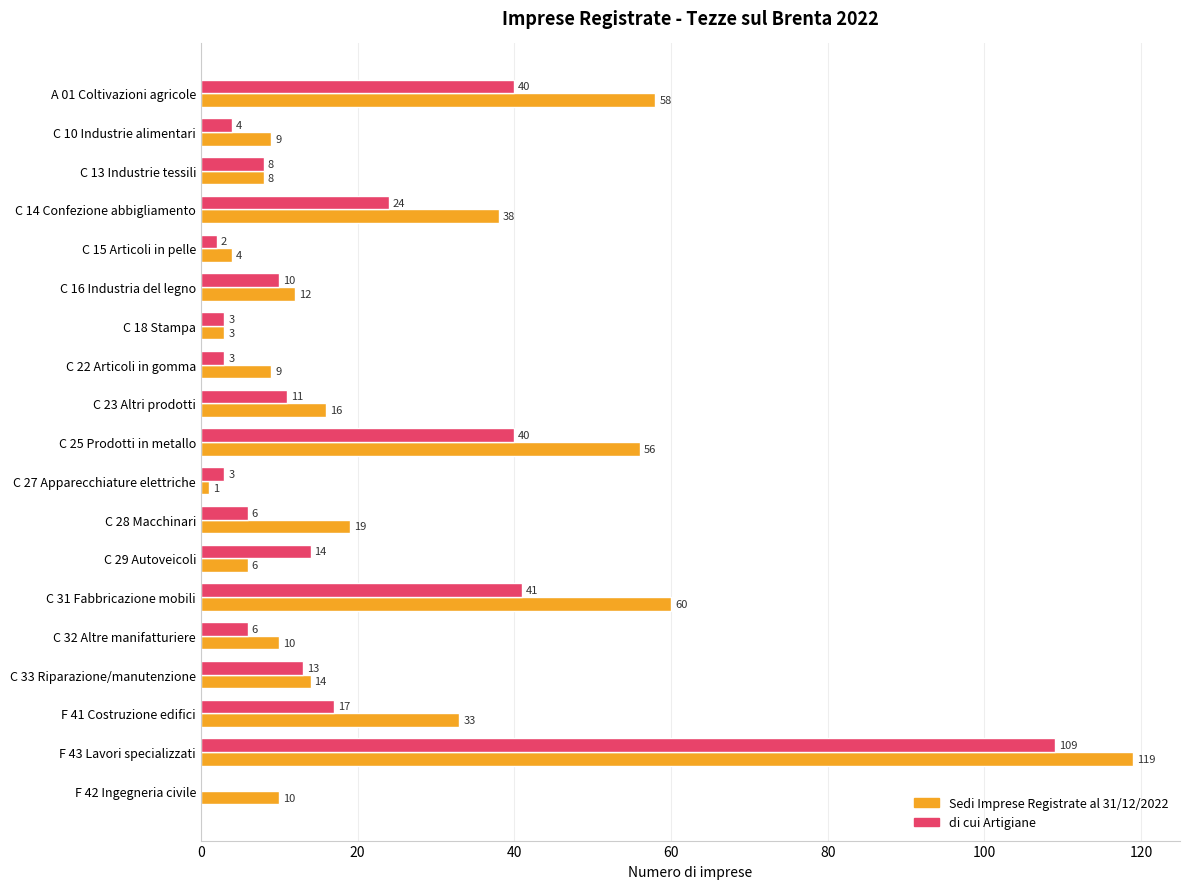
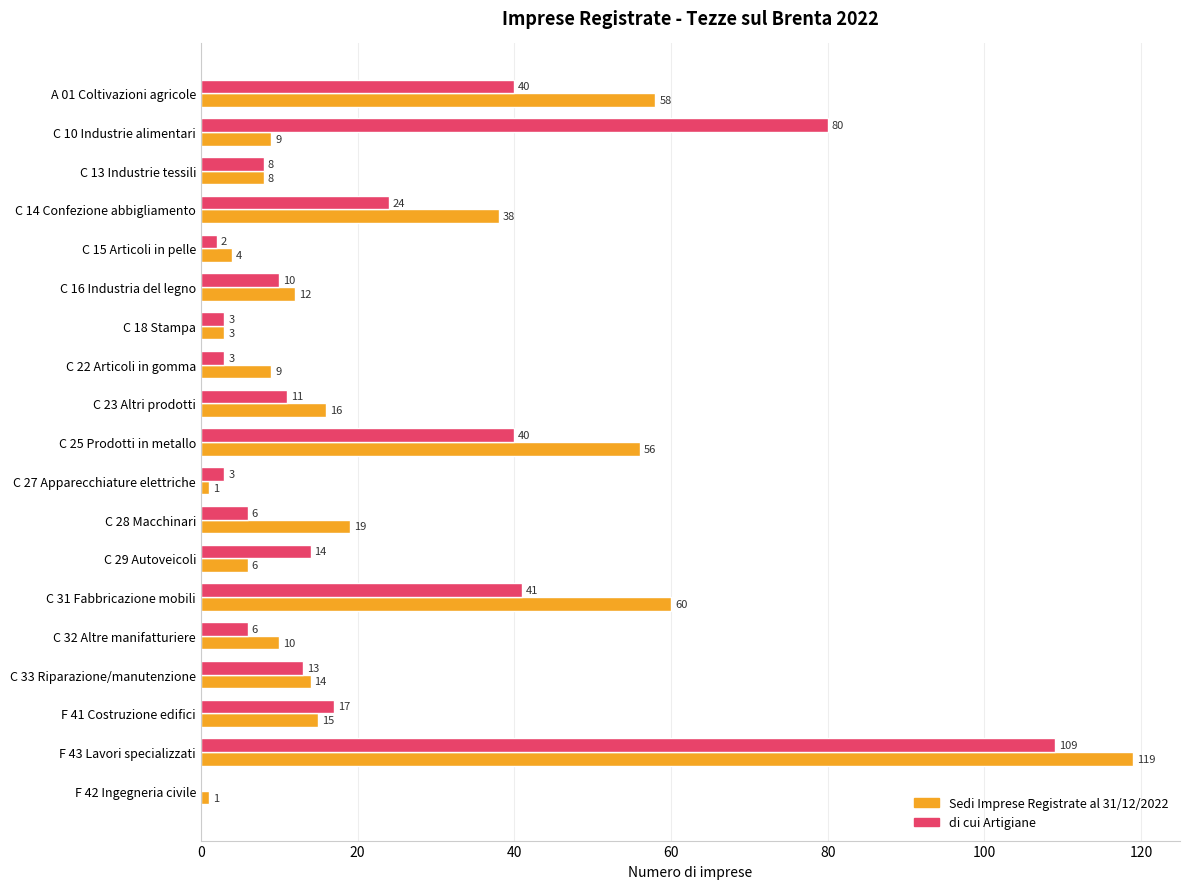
di cui Artigiane, C 10 Industrie alimentari: 4 -> 80
Sedi Imprese Registrate al 31/12/2022, F 41 Costruzione edifici: 33 -> 15
Sedi Imprese Registrate al 31/12/2022, F 42 Ingegneria civile: 10 -> 1
